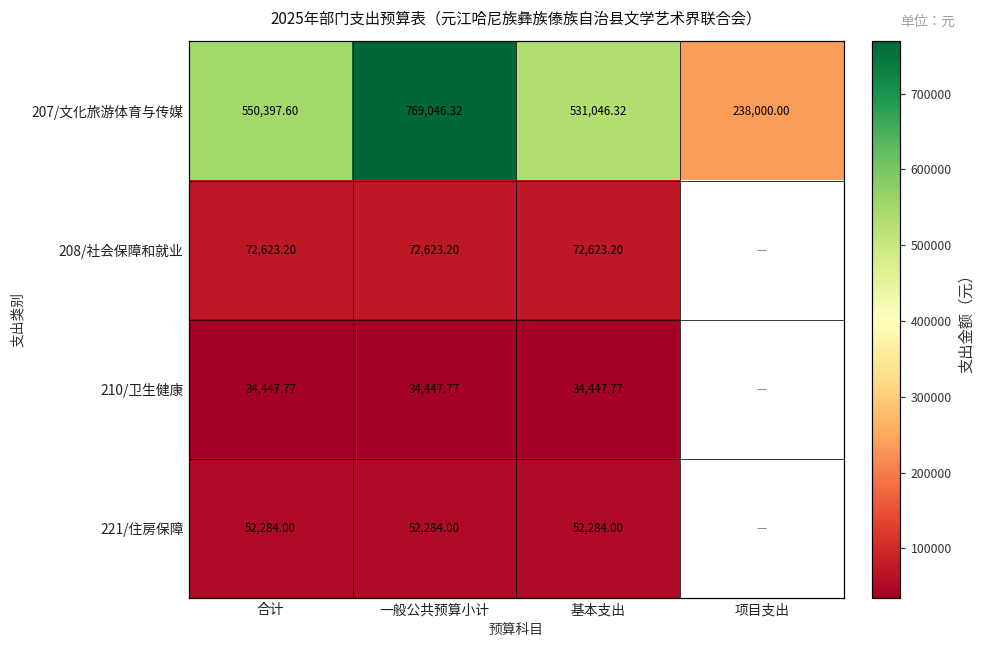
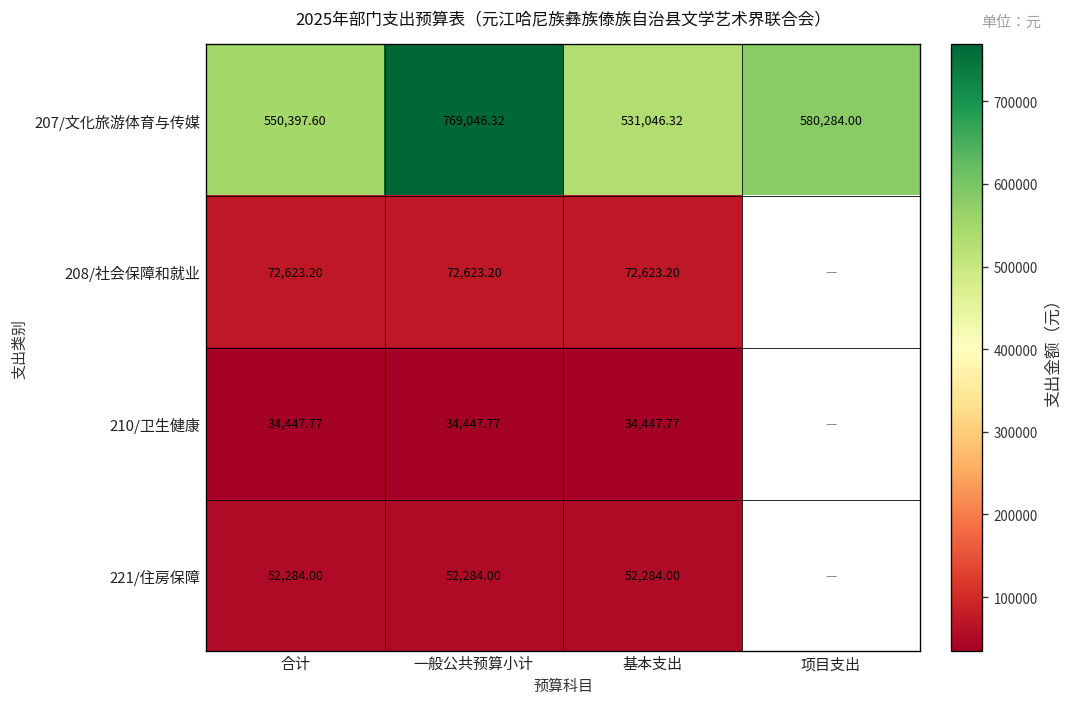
207/文化旅游体育与传媒, 项目支出: 238,000.00 -> 580,284.00
